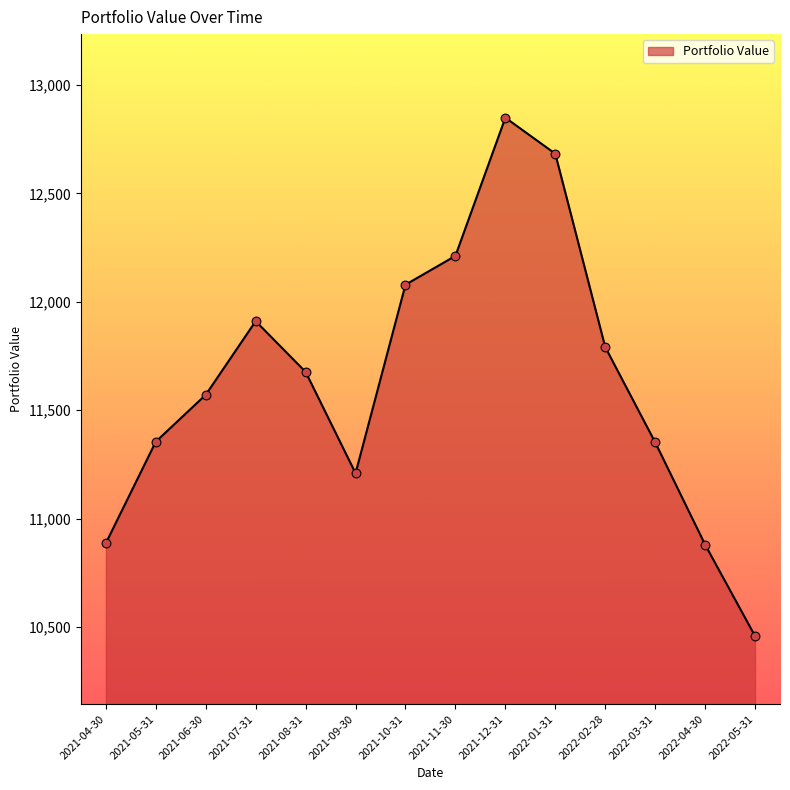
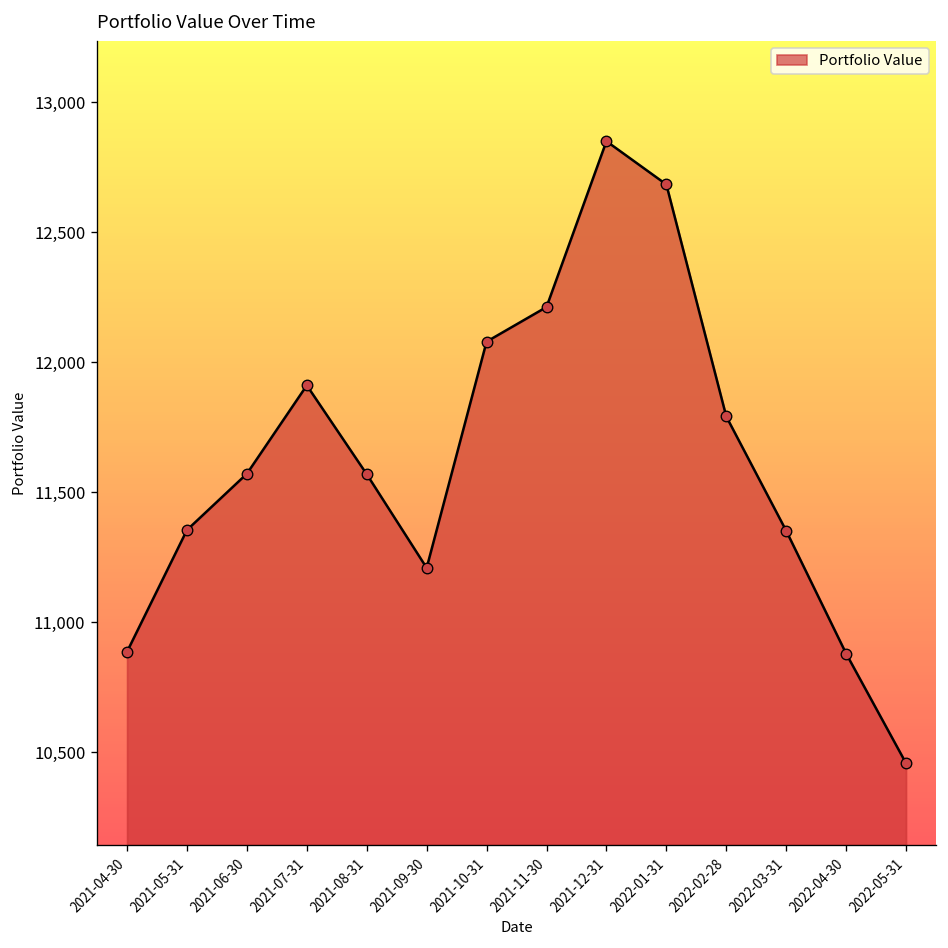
2021-08-31: 11,680 -> 11,570
